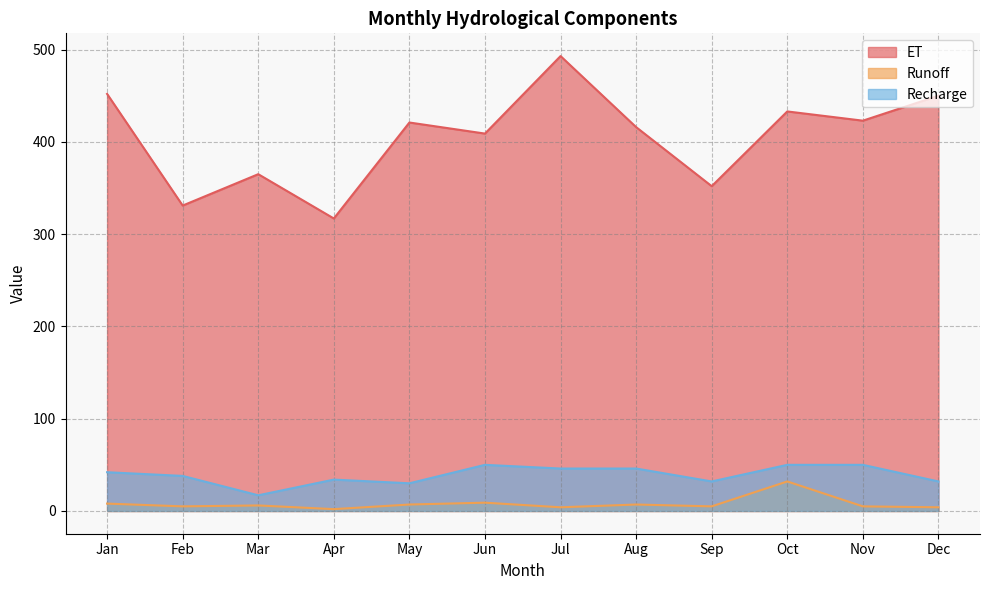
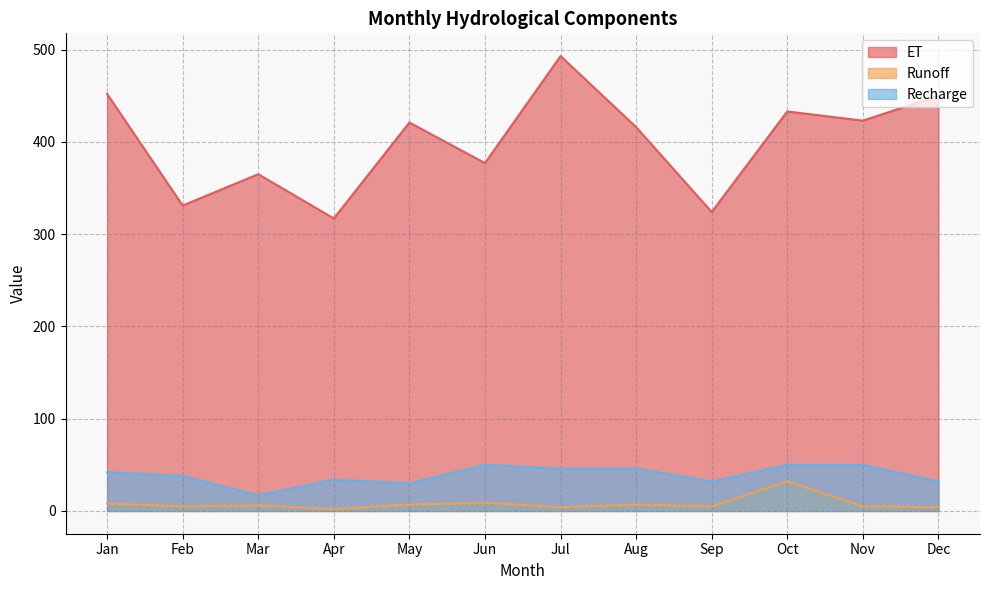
ET, Jun: 410 -> 380
ET, Sep: 350 -> 320
